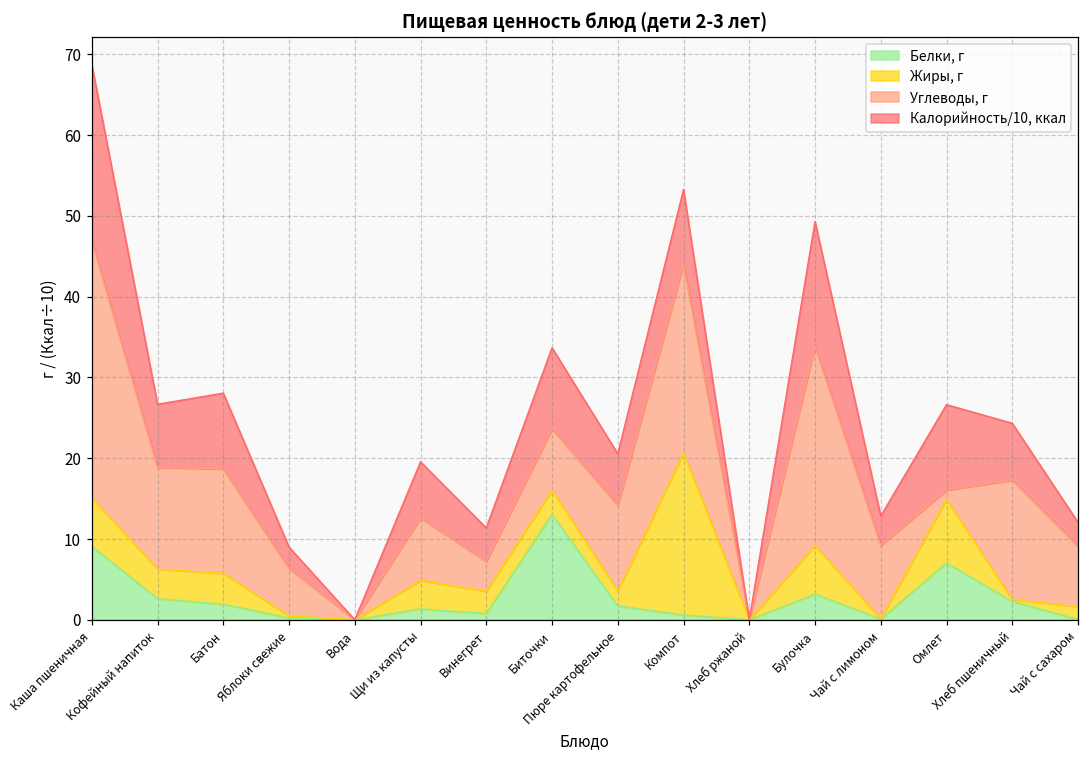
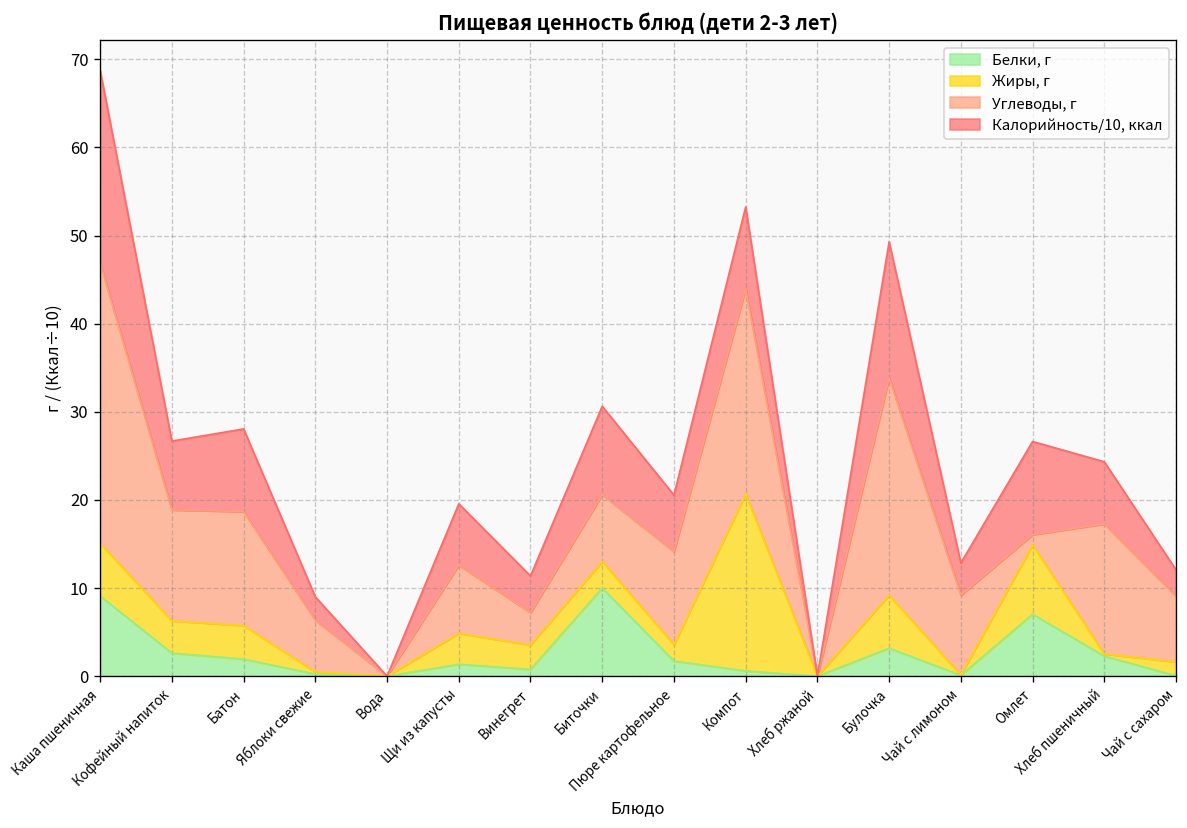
Белки, г, Биточки: 13 -> 10
